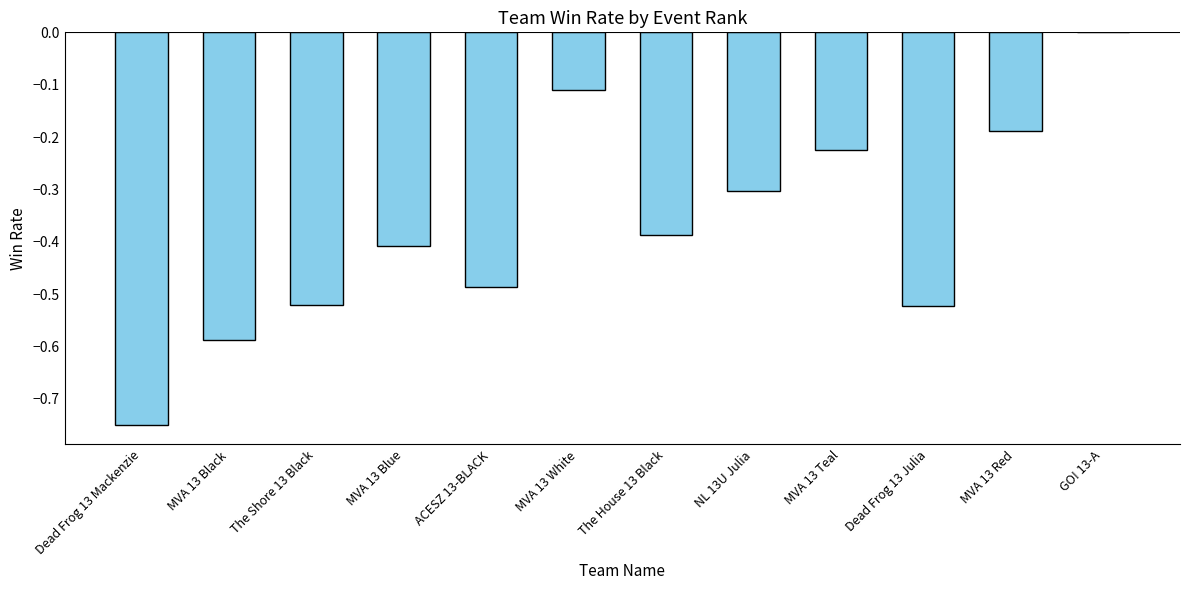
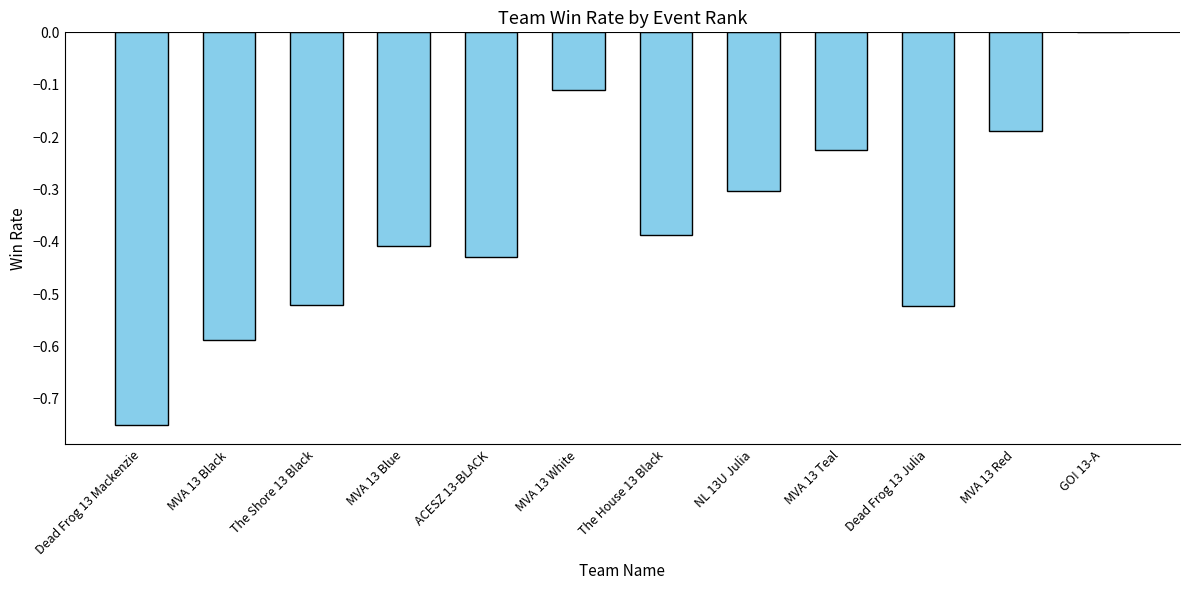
ACESZ 13-BLACK: -0.49 -> -0.43
